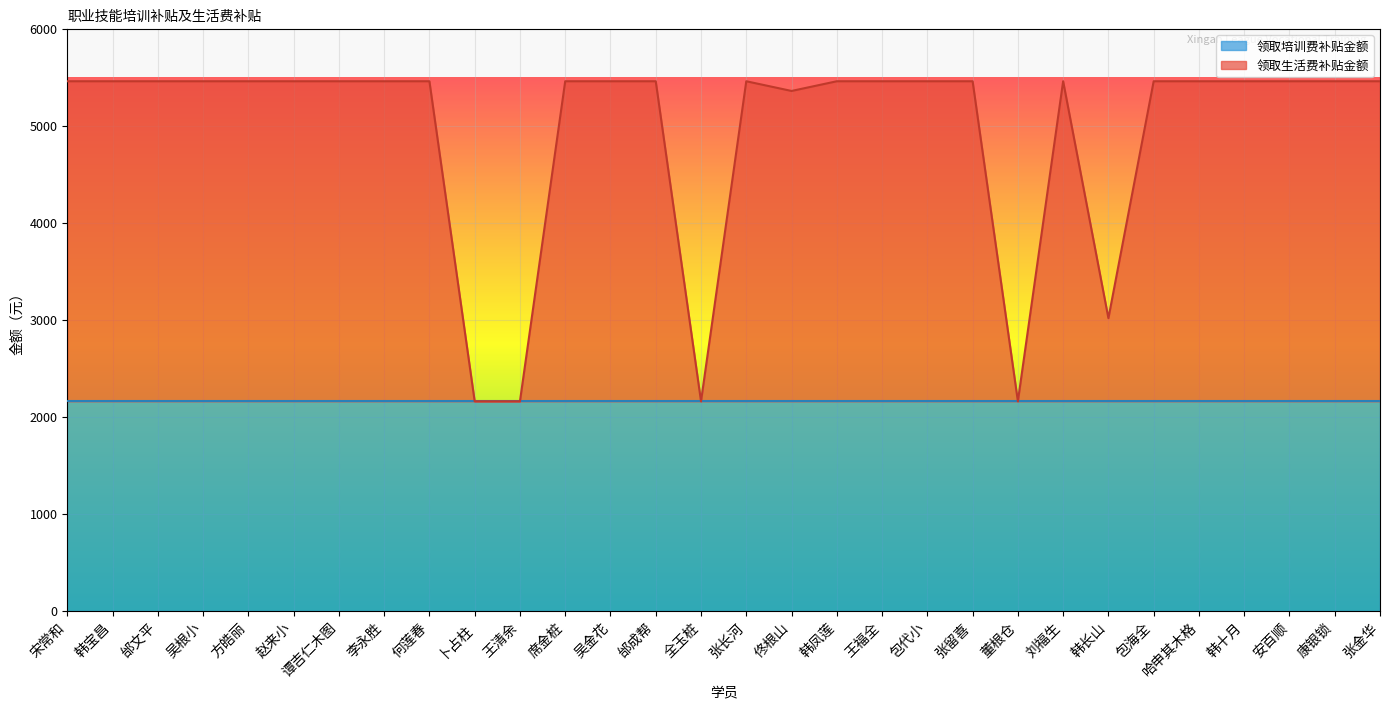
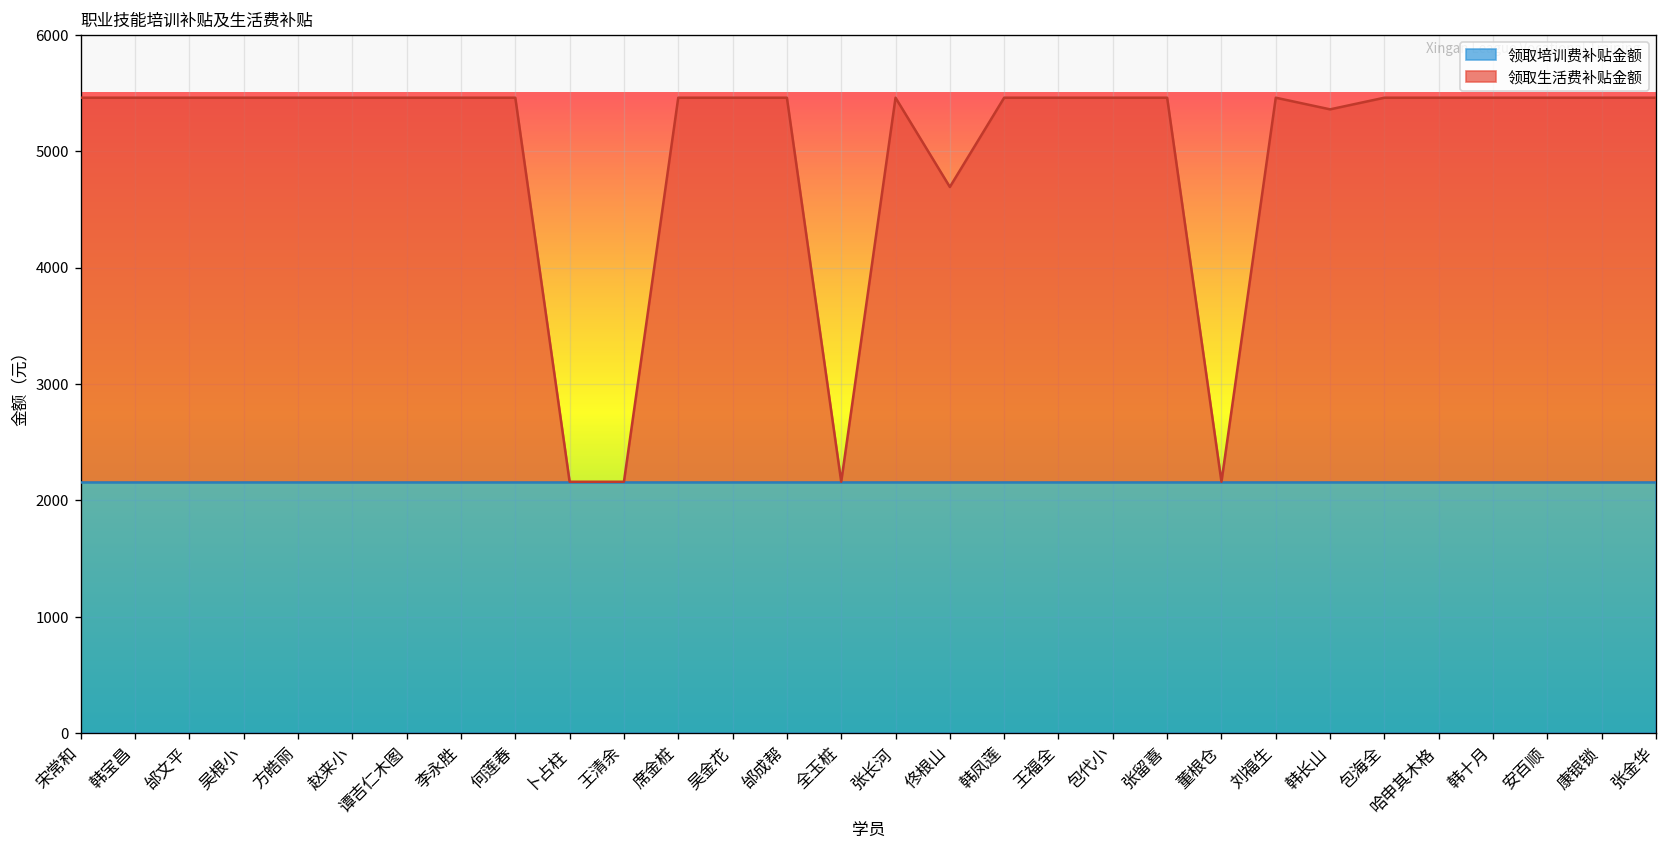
领取生活费补贴金额, 佟根山: 5400 -> 4700
领取生活费补贴金额, 韩长山: 3000 -> 5400
